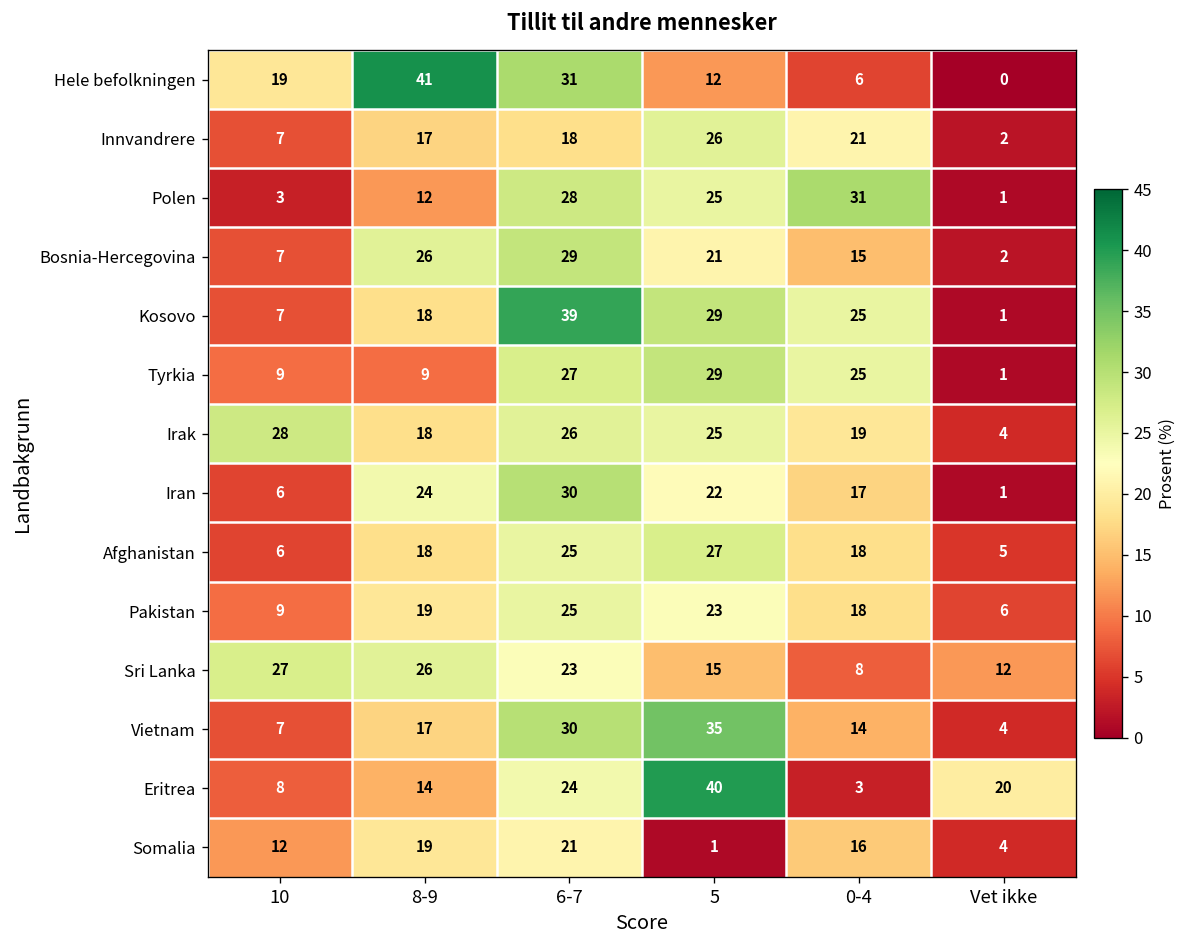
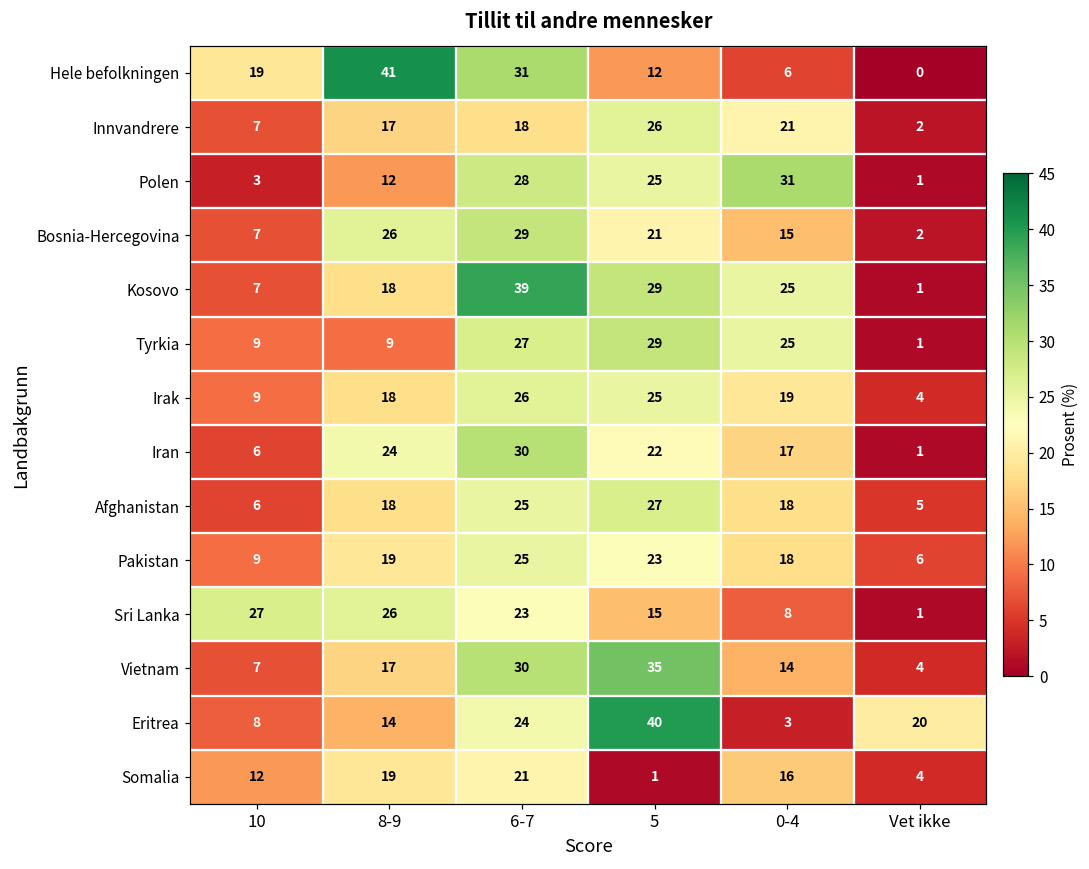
Irak, 10: 28 -> 9
Sri Lanka, Vet ikke: 12 -> 1
